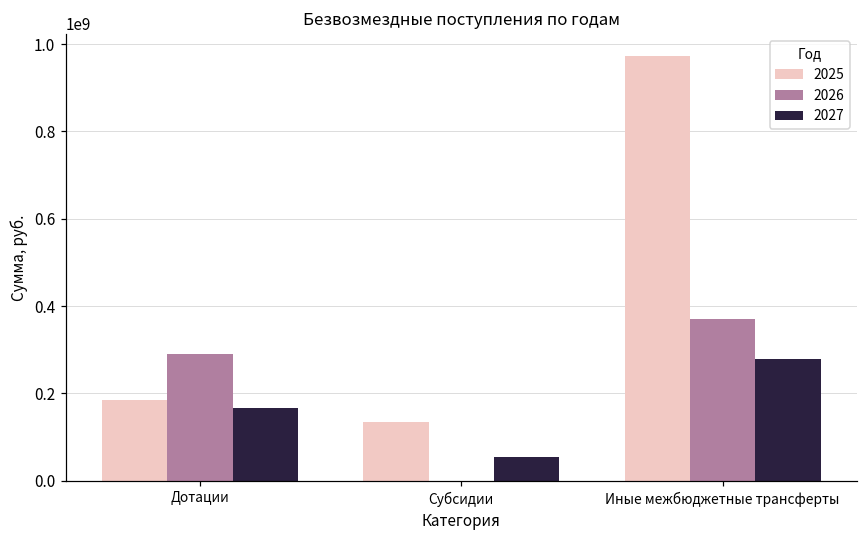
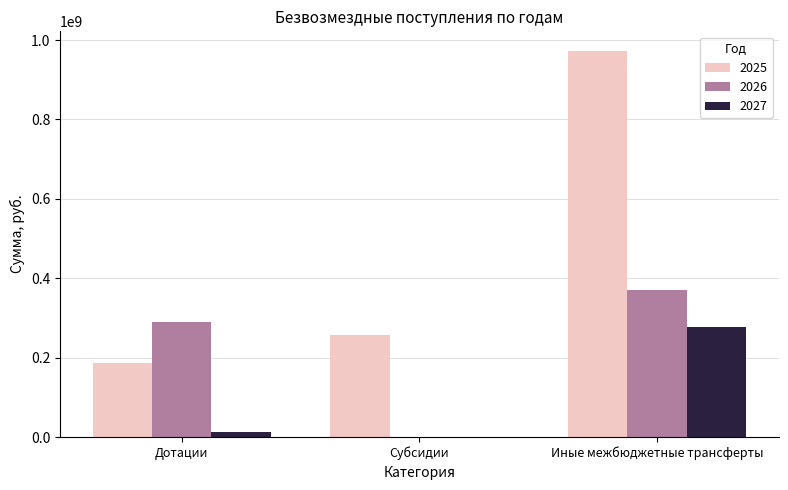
2027, Дотации: 170000000 -> 10000000
2025, Субсидии: 140000000 -> 260000000
2027, Субсидии: 50000000 -> 0
